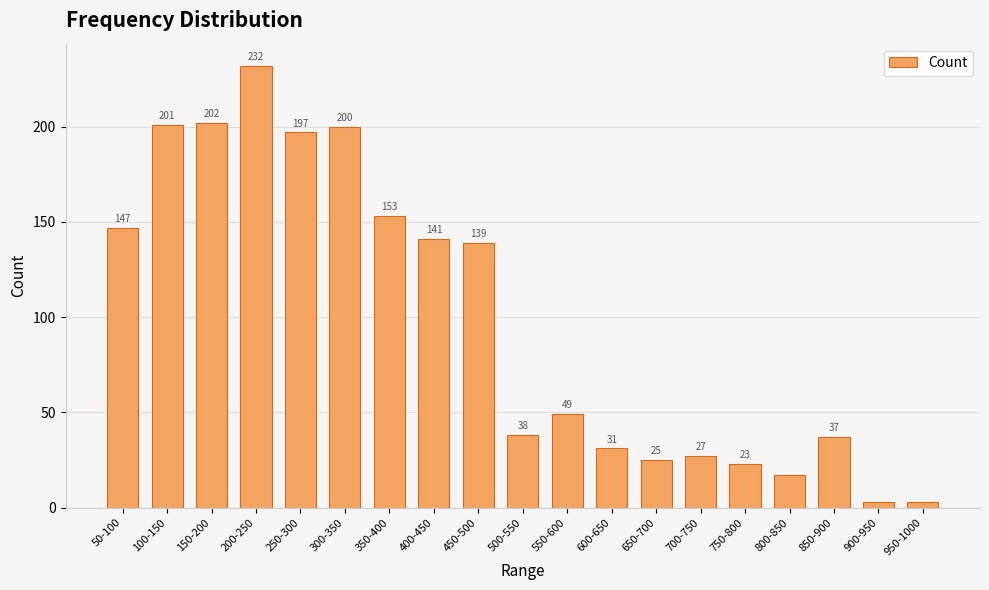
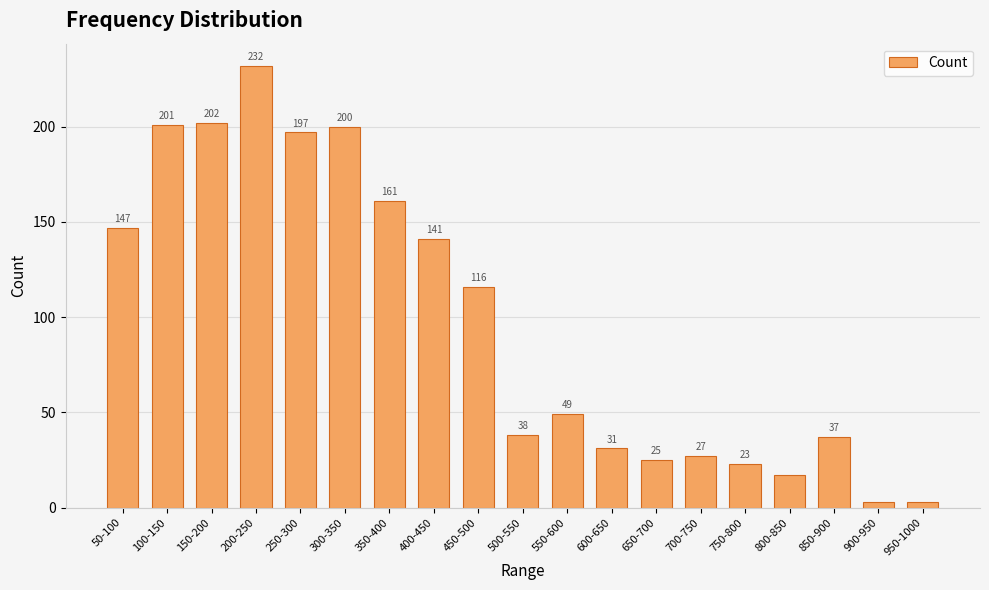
350-400: 153 -> 161
450-500: 139 -> 116
